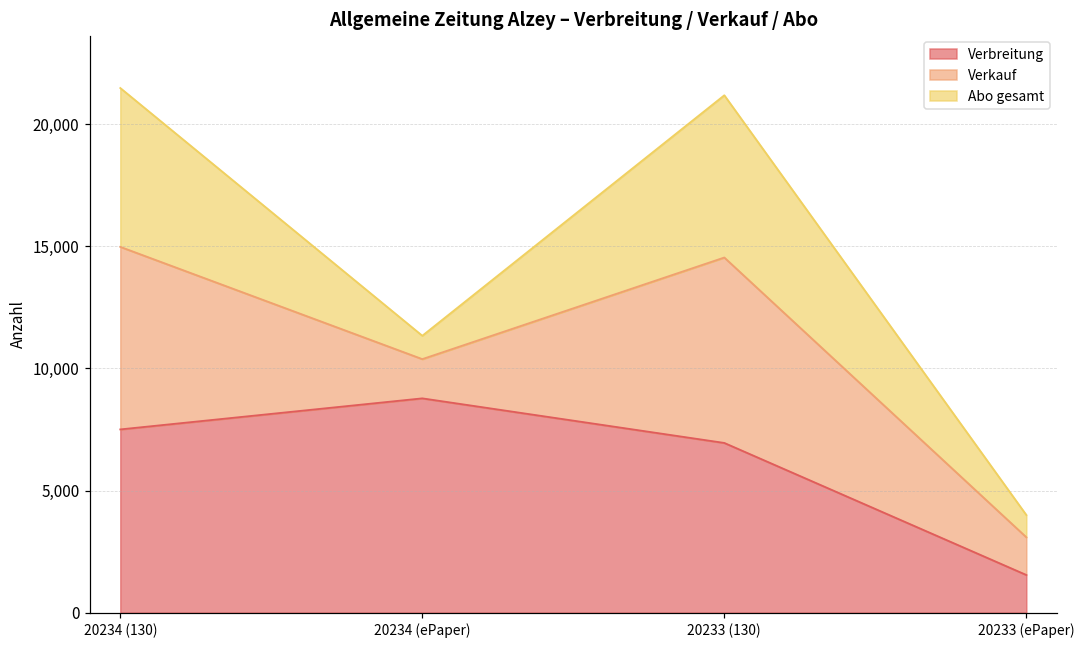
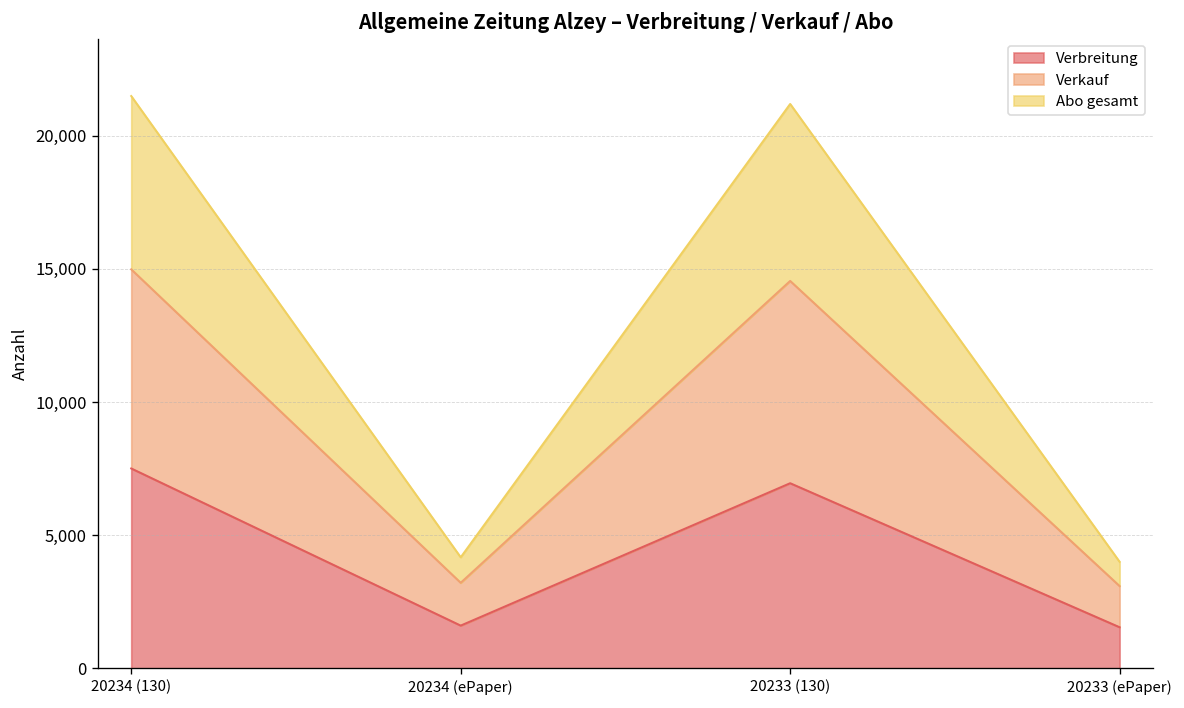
Verbreitung, 20234 (ePaper): 8,800 -> 1,600
